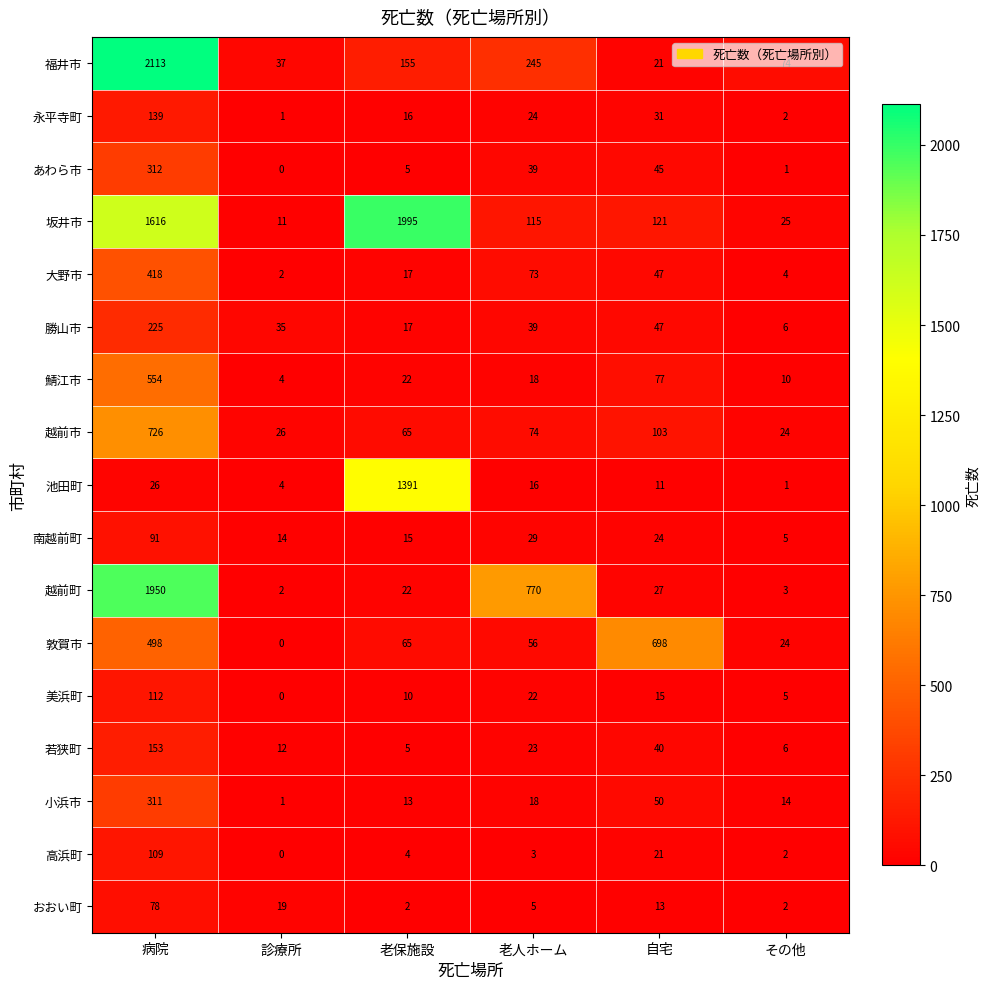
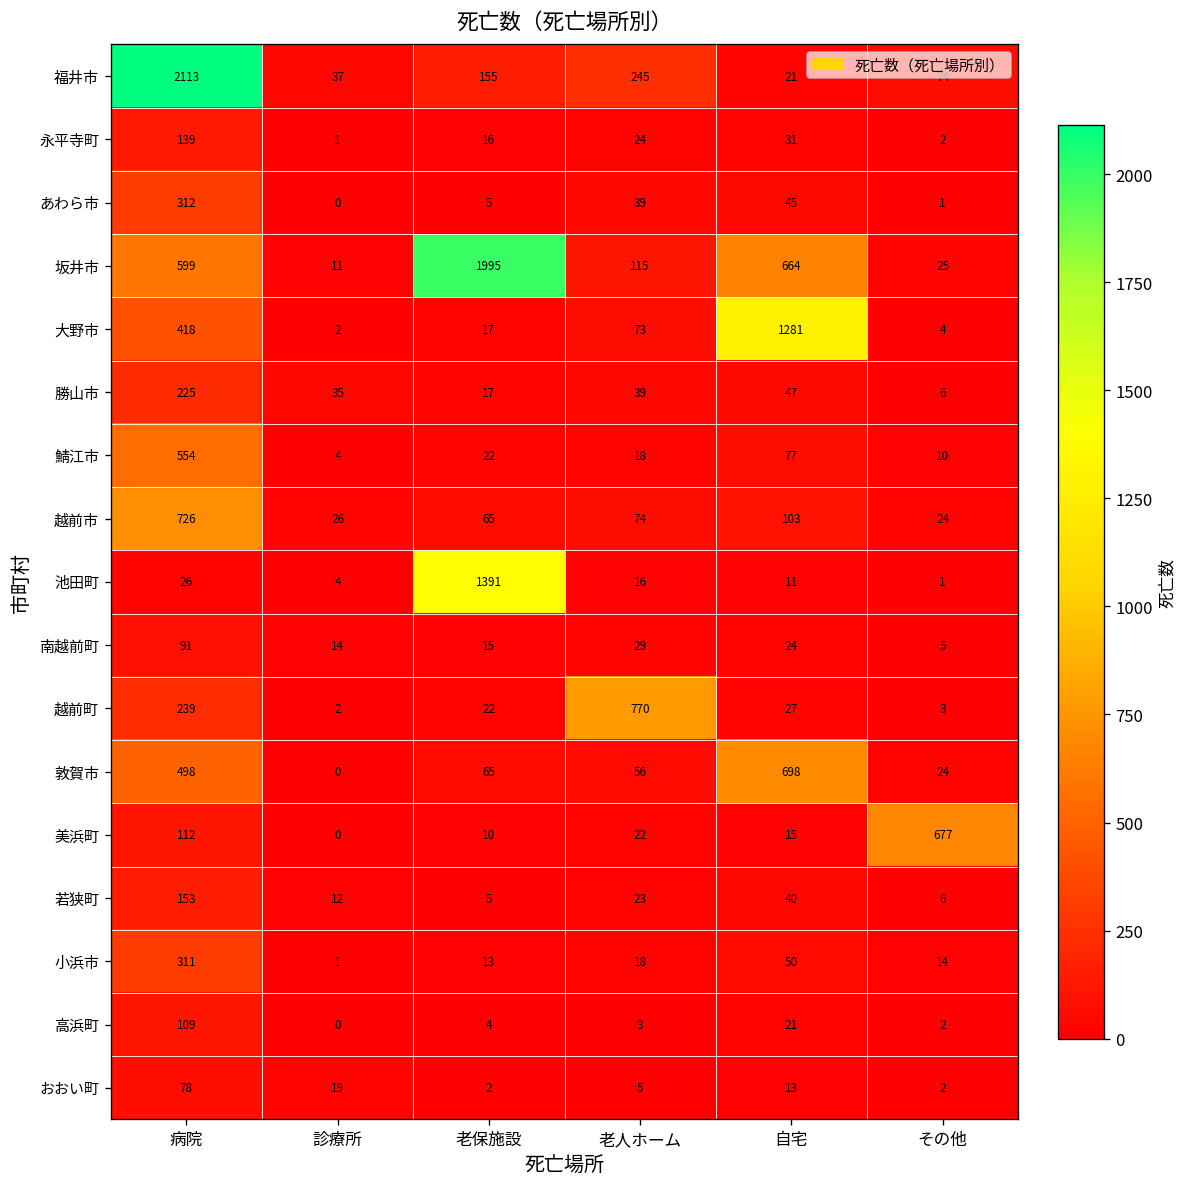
坂井市, 病院: 1616 -> 599
坂井市, 自宅: 121 -> 664
大野市, 自宅: 47 -> 1281
越前町, 病院: 1950 -> 239
美浜町, その他: 5 -> 677
